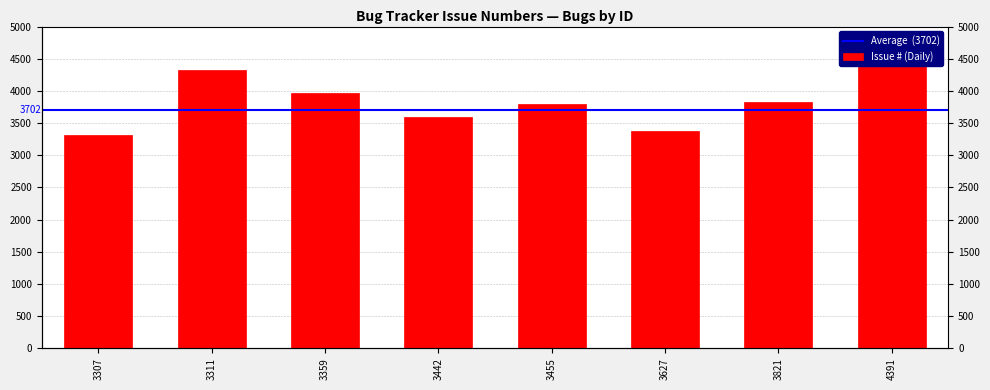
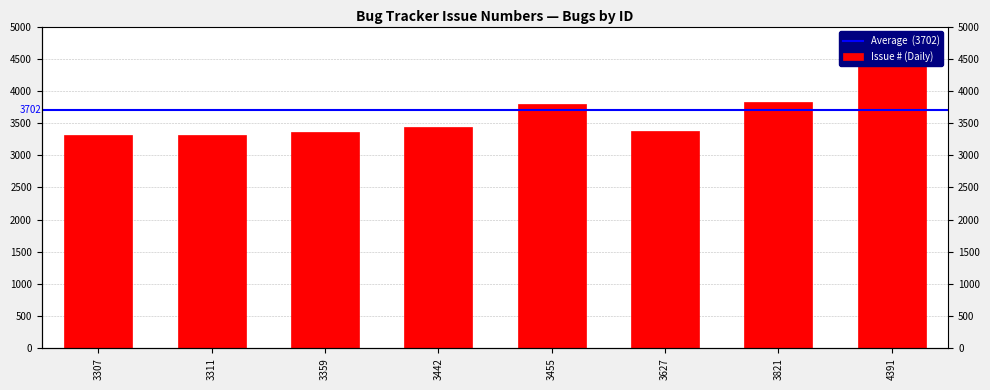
3311: 4300 -> 3300
3359: 4000 -> 3400
3442: 3600 -> 3400
